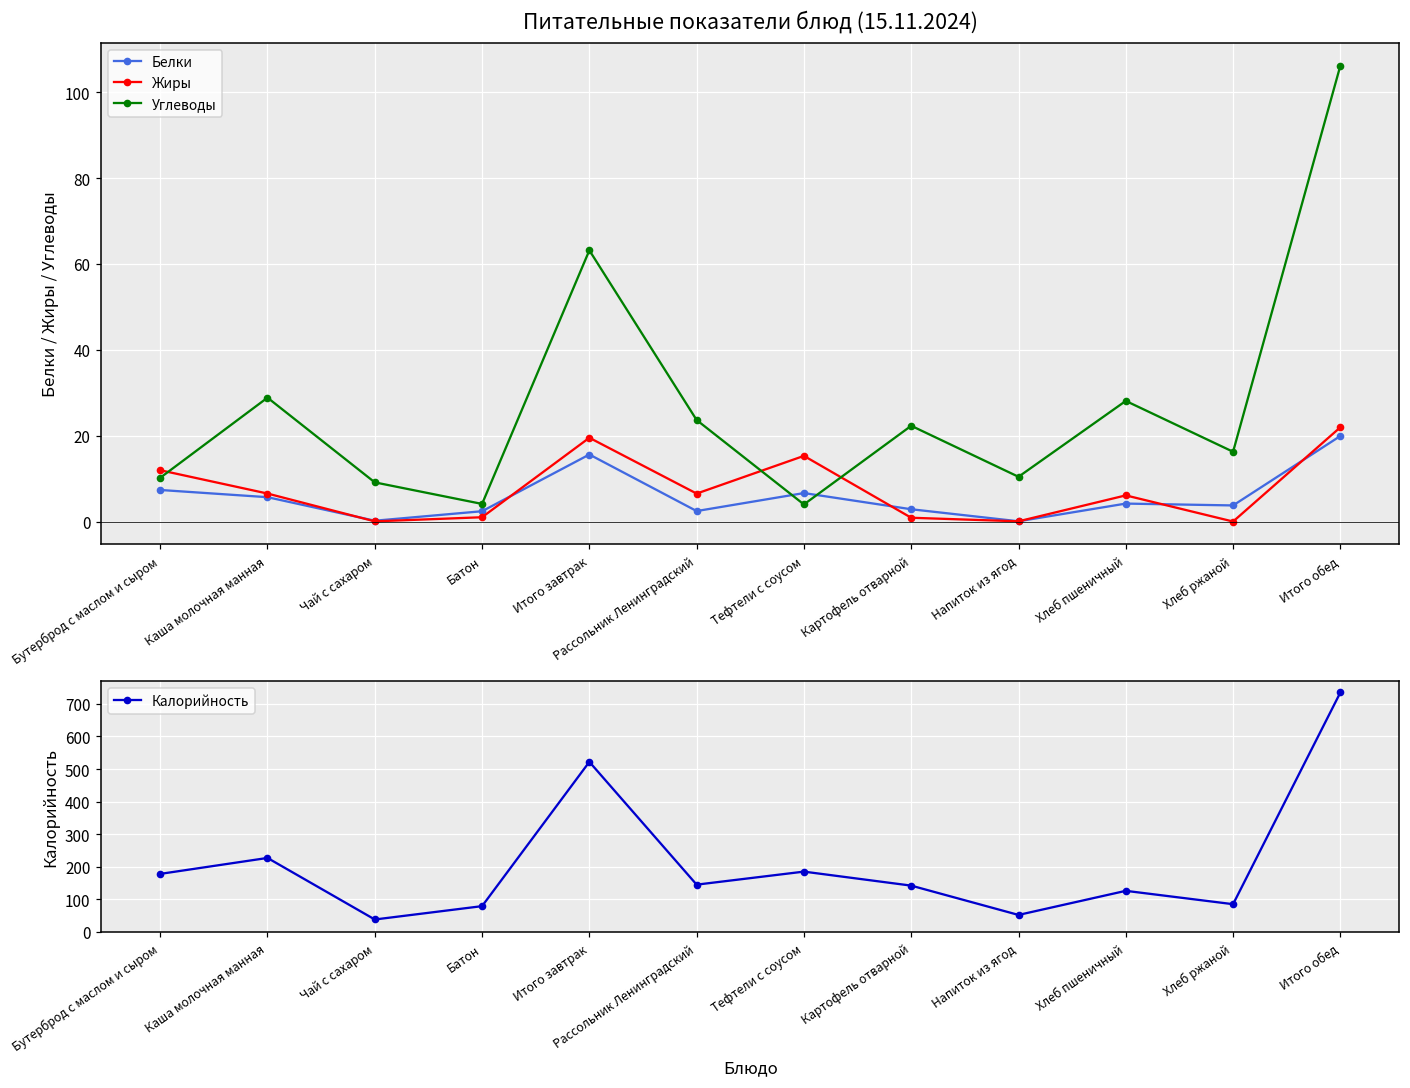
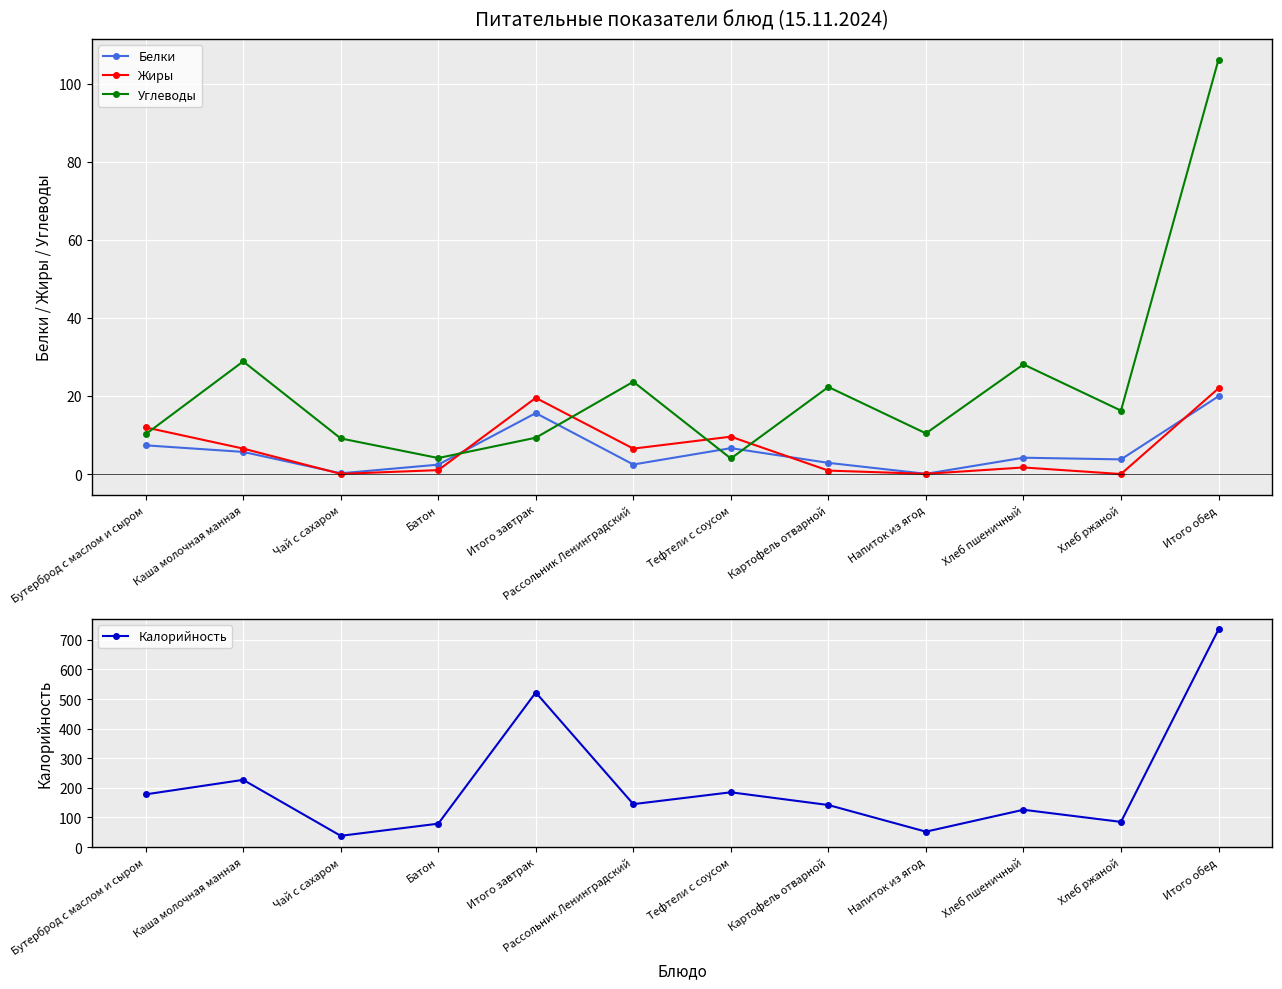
Питательные показатели блюд (15.11.2024), Углеводы, Итого завтрак: 63 -> 9
Питательные показатели блюд (15.11.2024), Жиры, Тефтели с соусом: 15 -> 10
Питательные показатели блюд (15.11.2024), Жиры, Хлеб пшеничный: 6 -> 2
